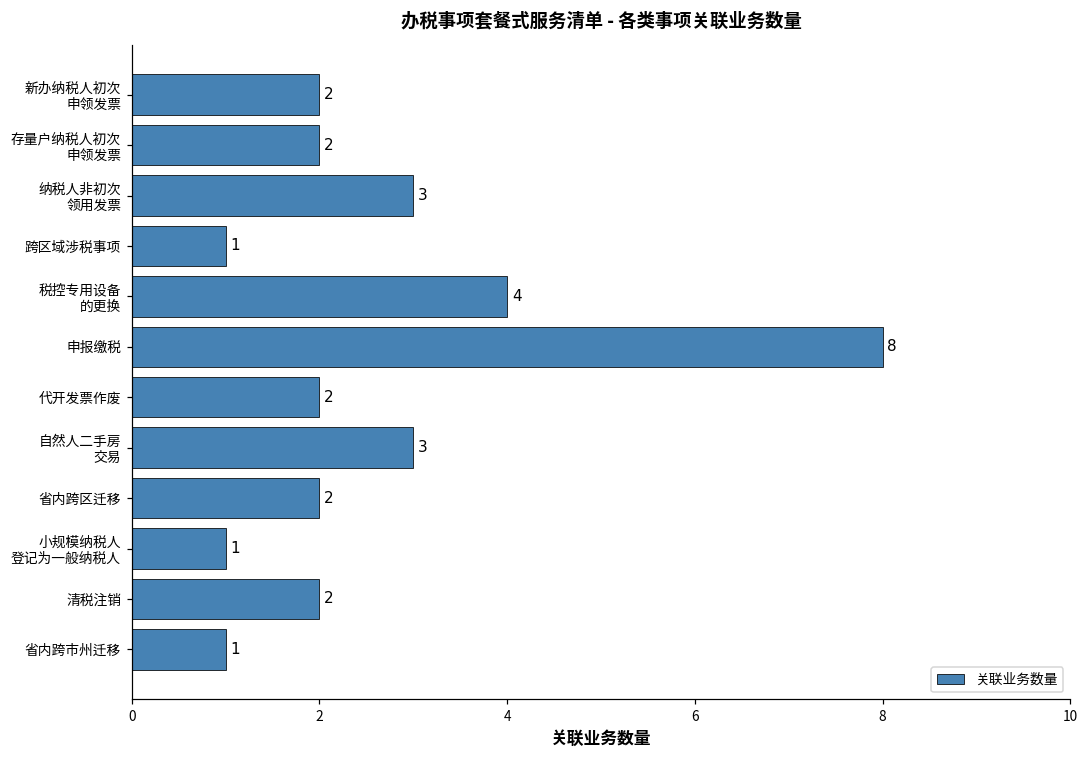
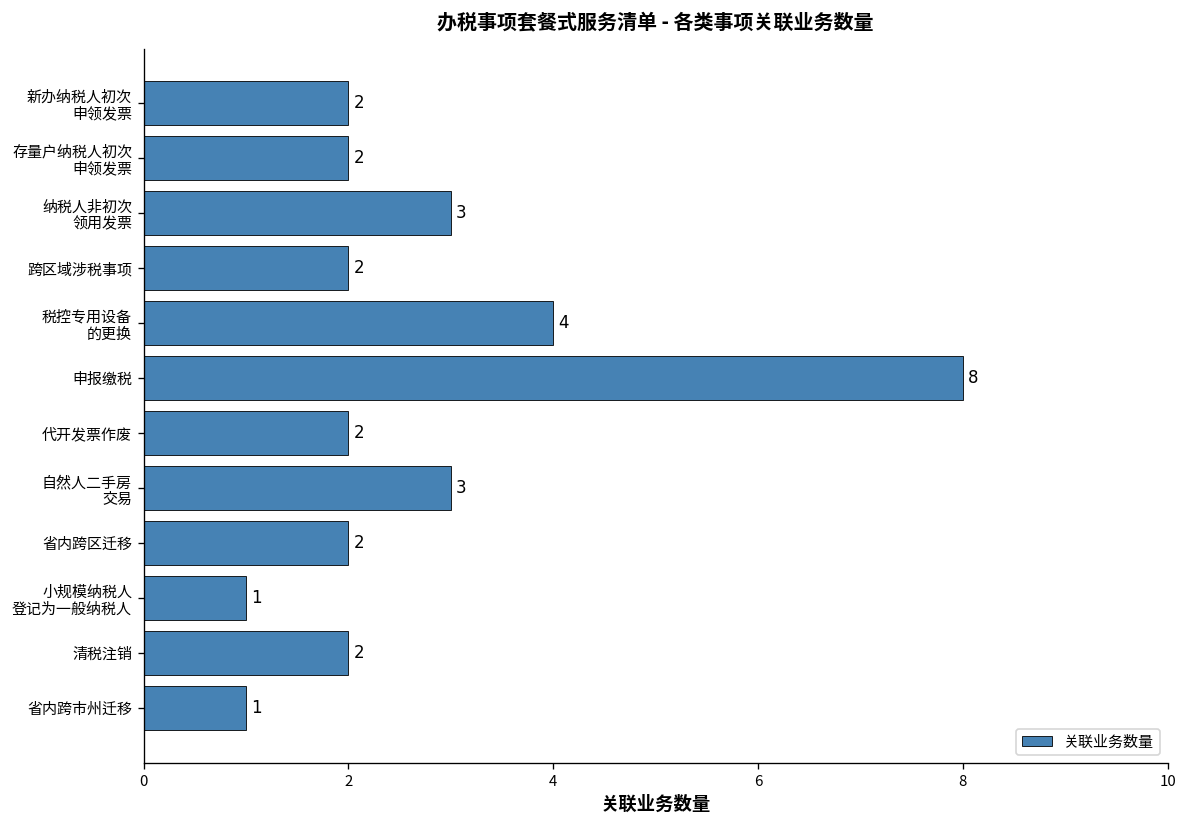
跨区域涉税事项: 1 -> 2
